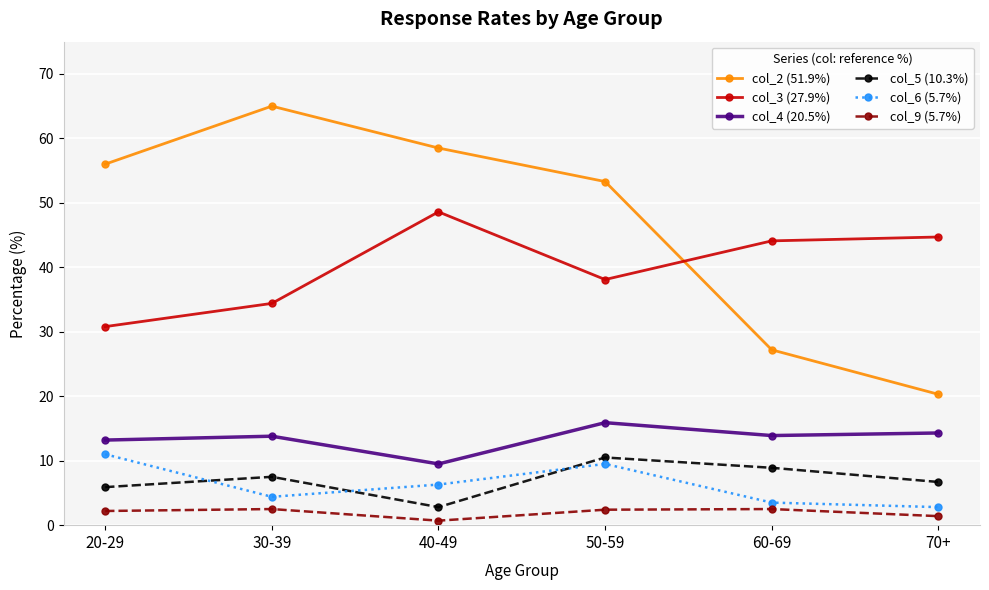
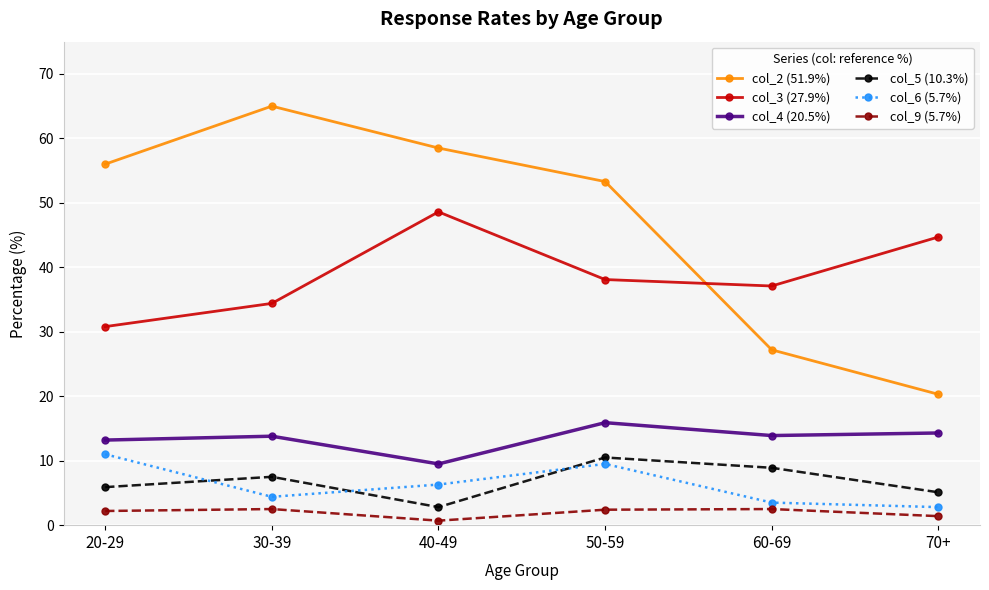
col_3 (27.9%), 60-69: 44 -> 37
col_5 (10.3%), 70+: 7 -> 5
